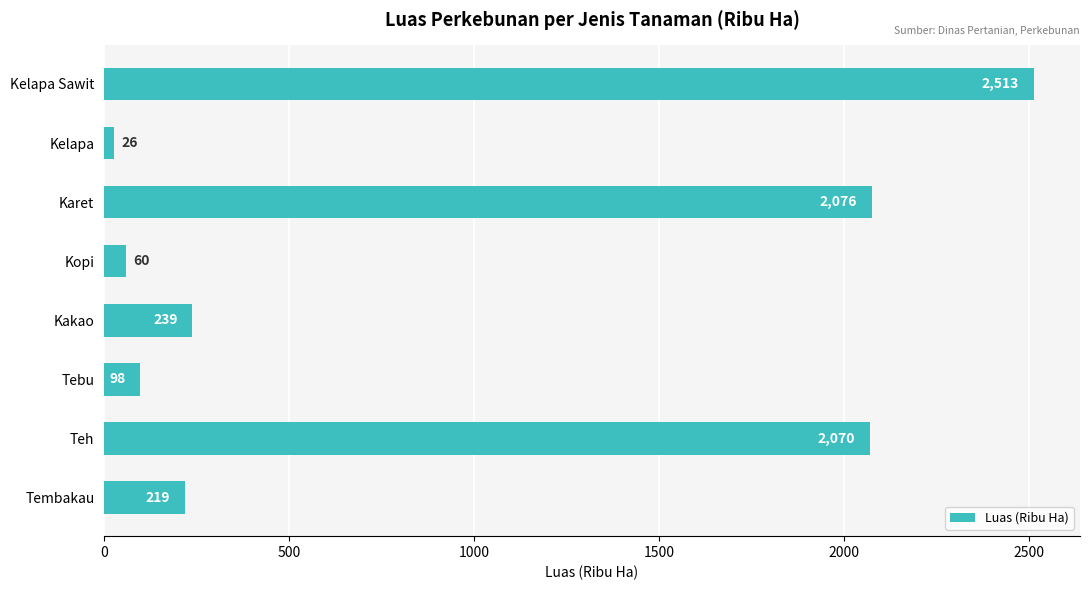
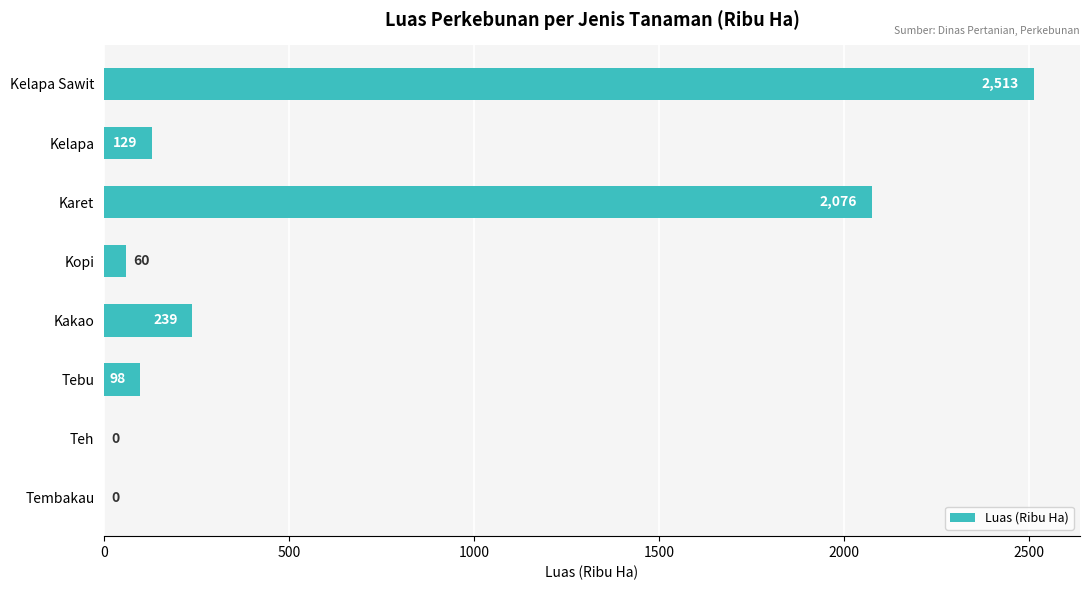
Kelapa: 26 -> 129
Teh: 2,070 -> 0
Tembakau: 219 -> 0
